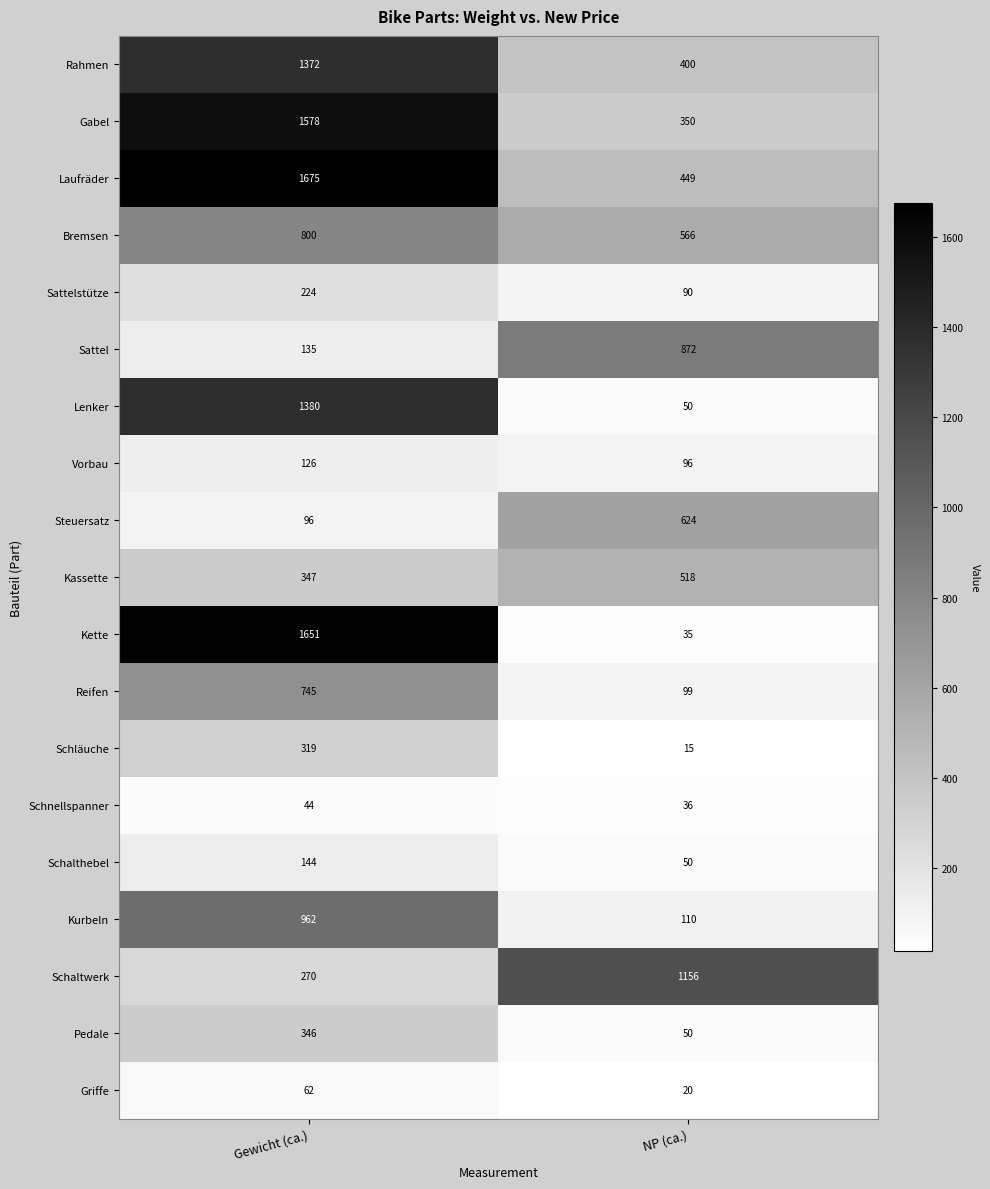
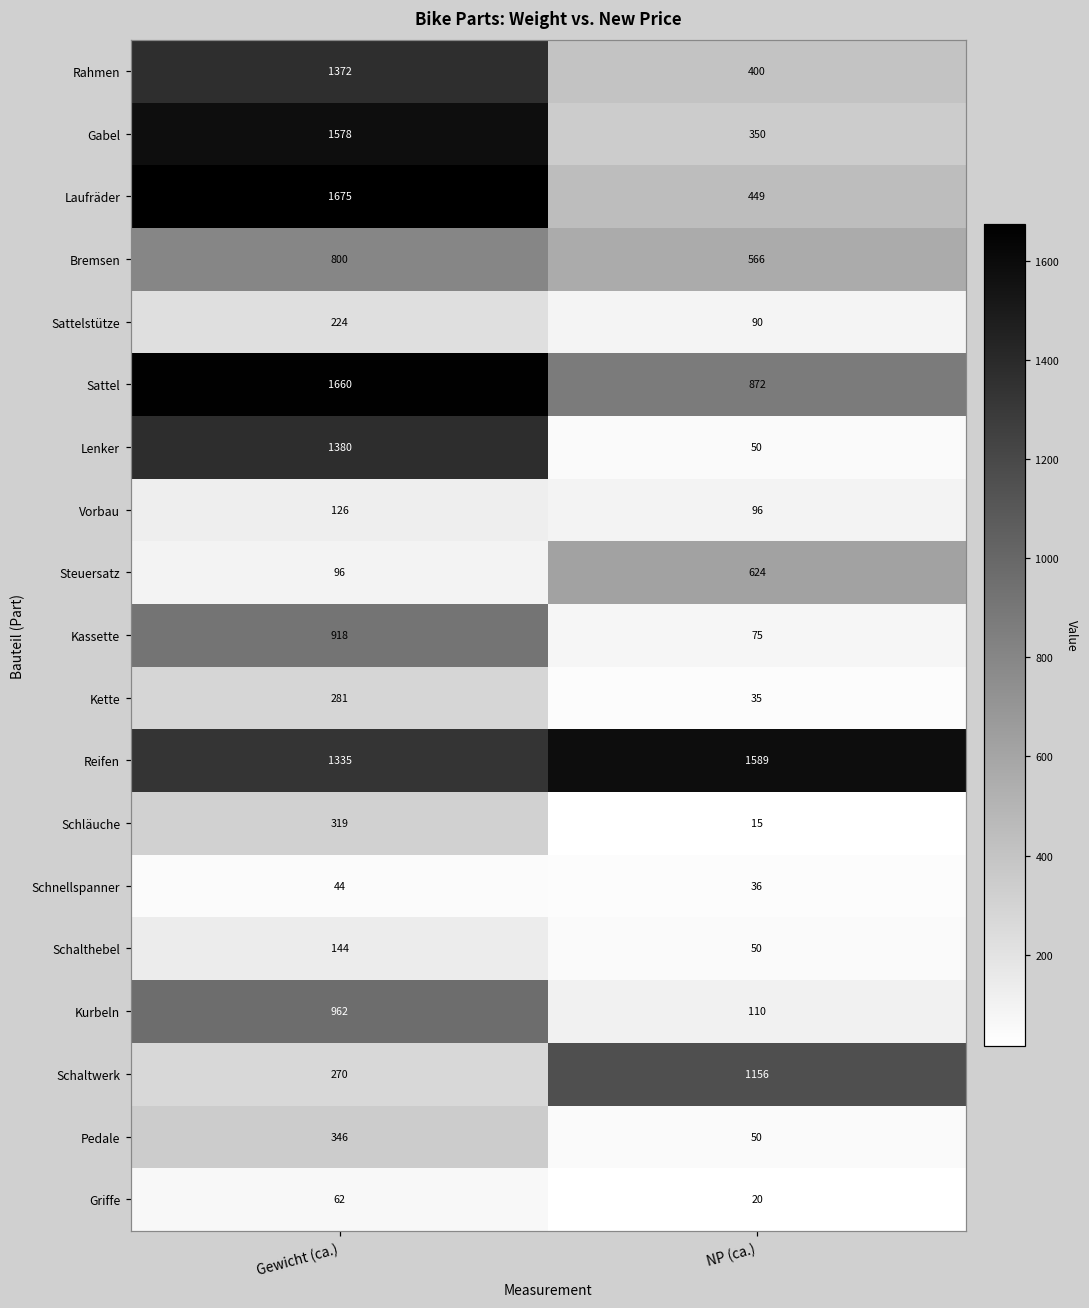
Sattel, Gewicht (ca.): 135 -> 1660
Kassette, Gewicht (ca.): 347 -> 918
Kassette, NP (ca.): 518 -> 75
Kette, Gewicht (ca.): 1651 -> 281
Reifen, Gewicht (ca.): 745 -> 1335
Reifen, NP (ca.): 99 -> 1589
